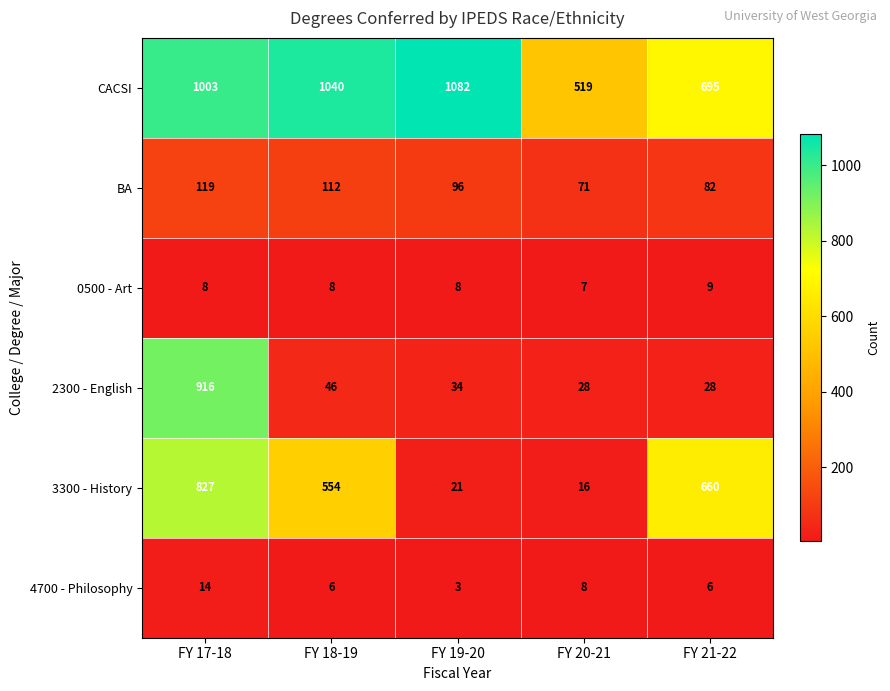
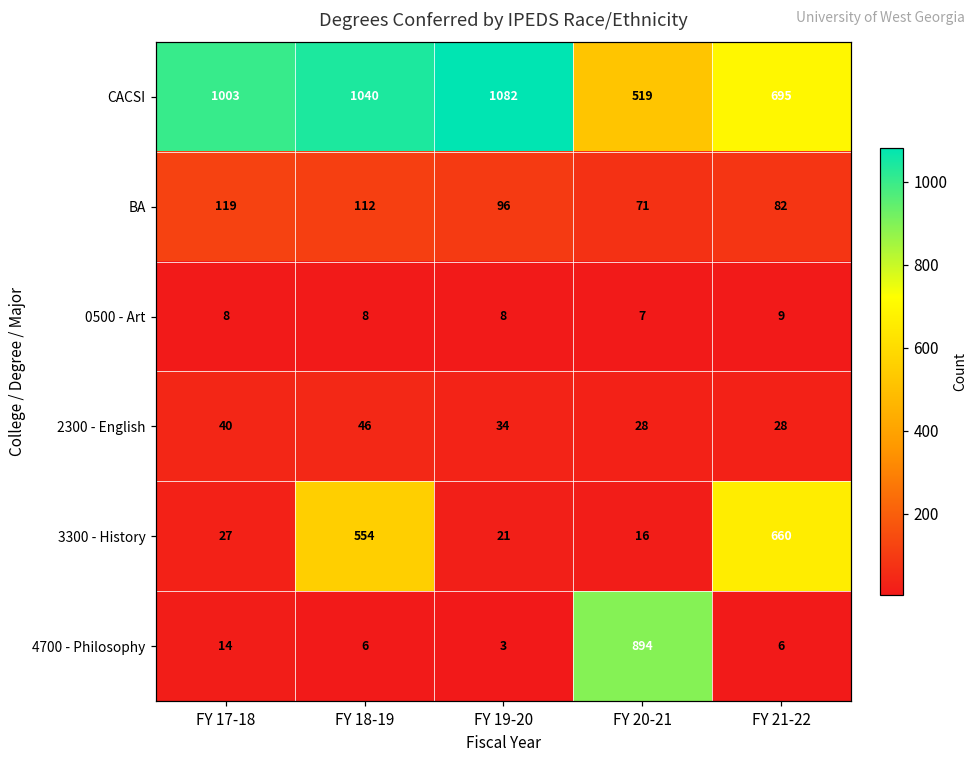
2300 - English, FY 17-18: 916 -> 40
3300 - History, FY 17-18: 827 -> 27
4700 - Philosophy, FY 20-21: 8 -> 894
